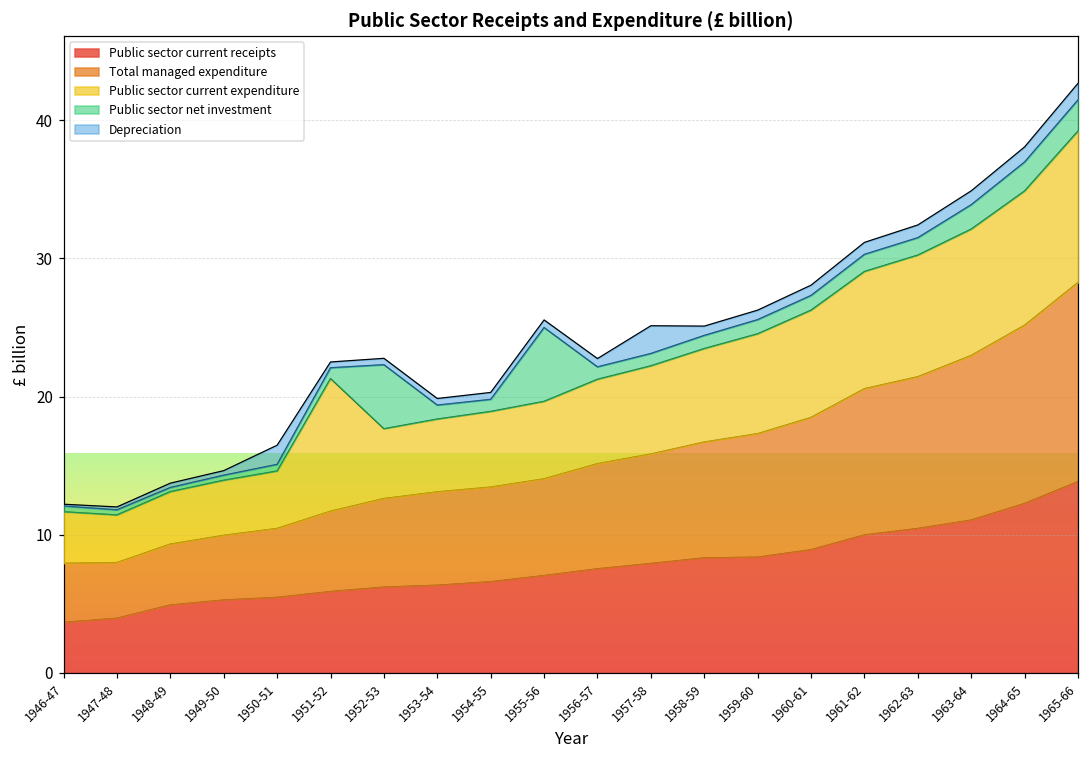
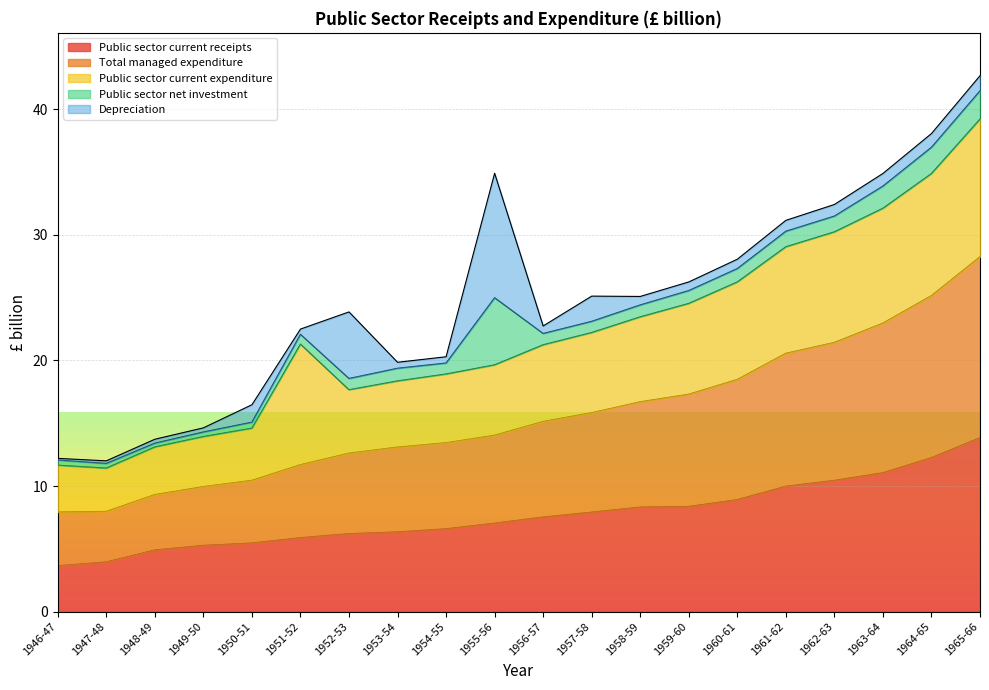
Public sector net investment, 1952-53: 4.6 -> 0.9
Depreciation, 1952-53: 0.5 -> 5.3
Depreciation, 1955-56: 0.5 -> 9.9
